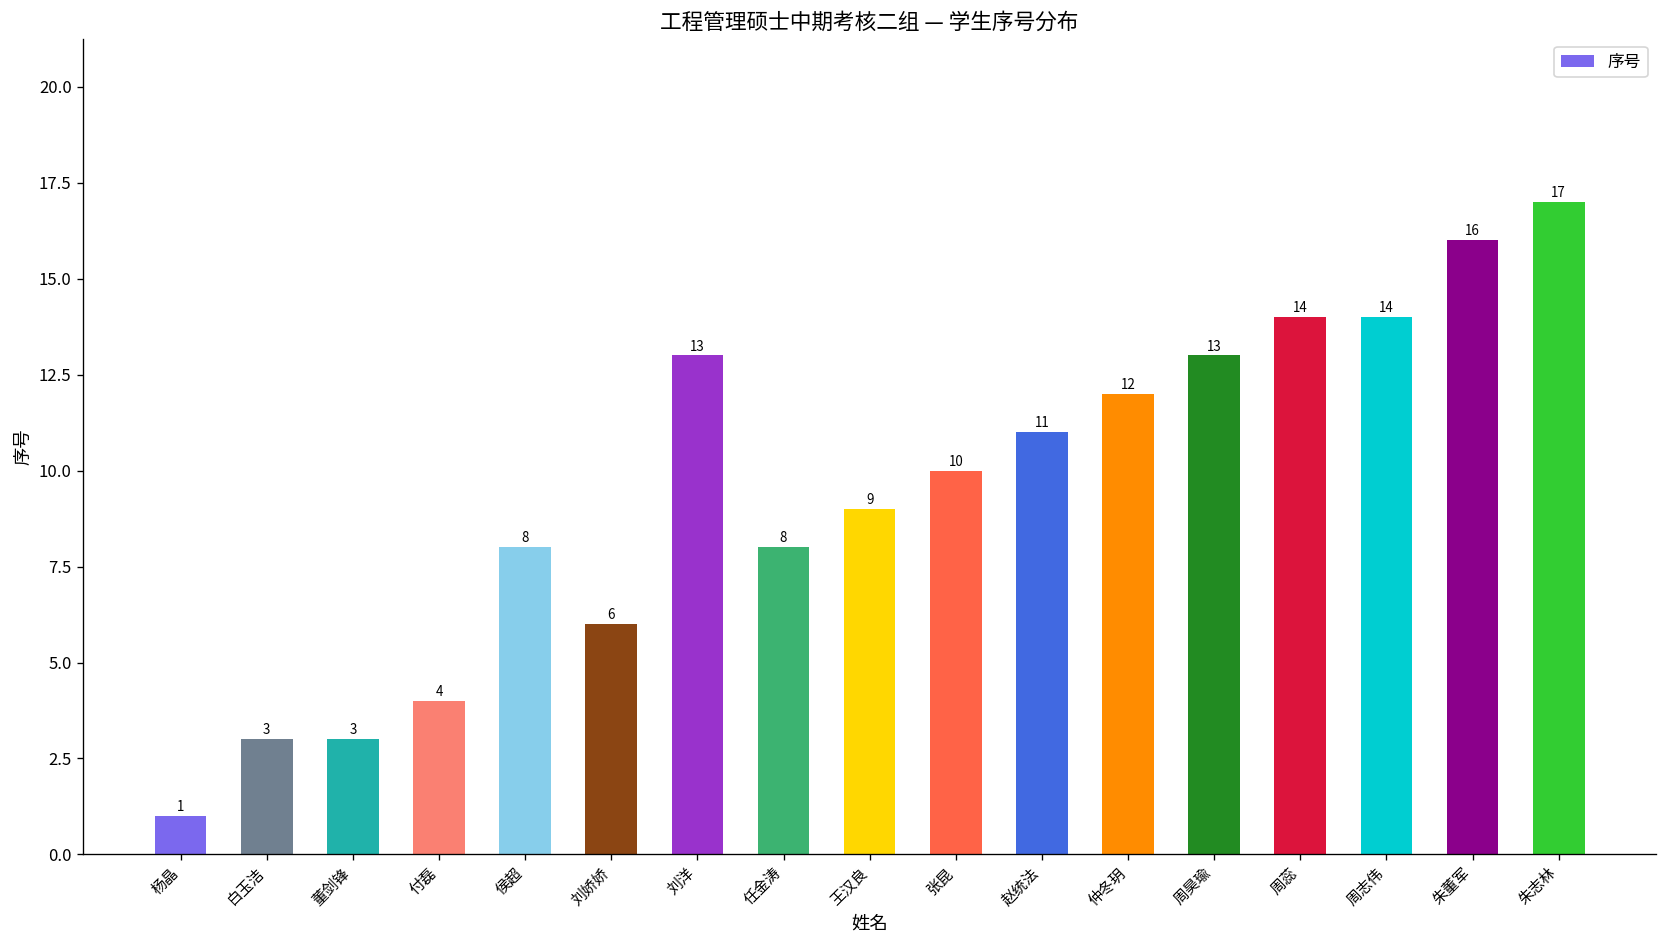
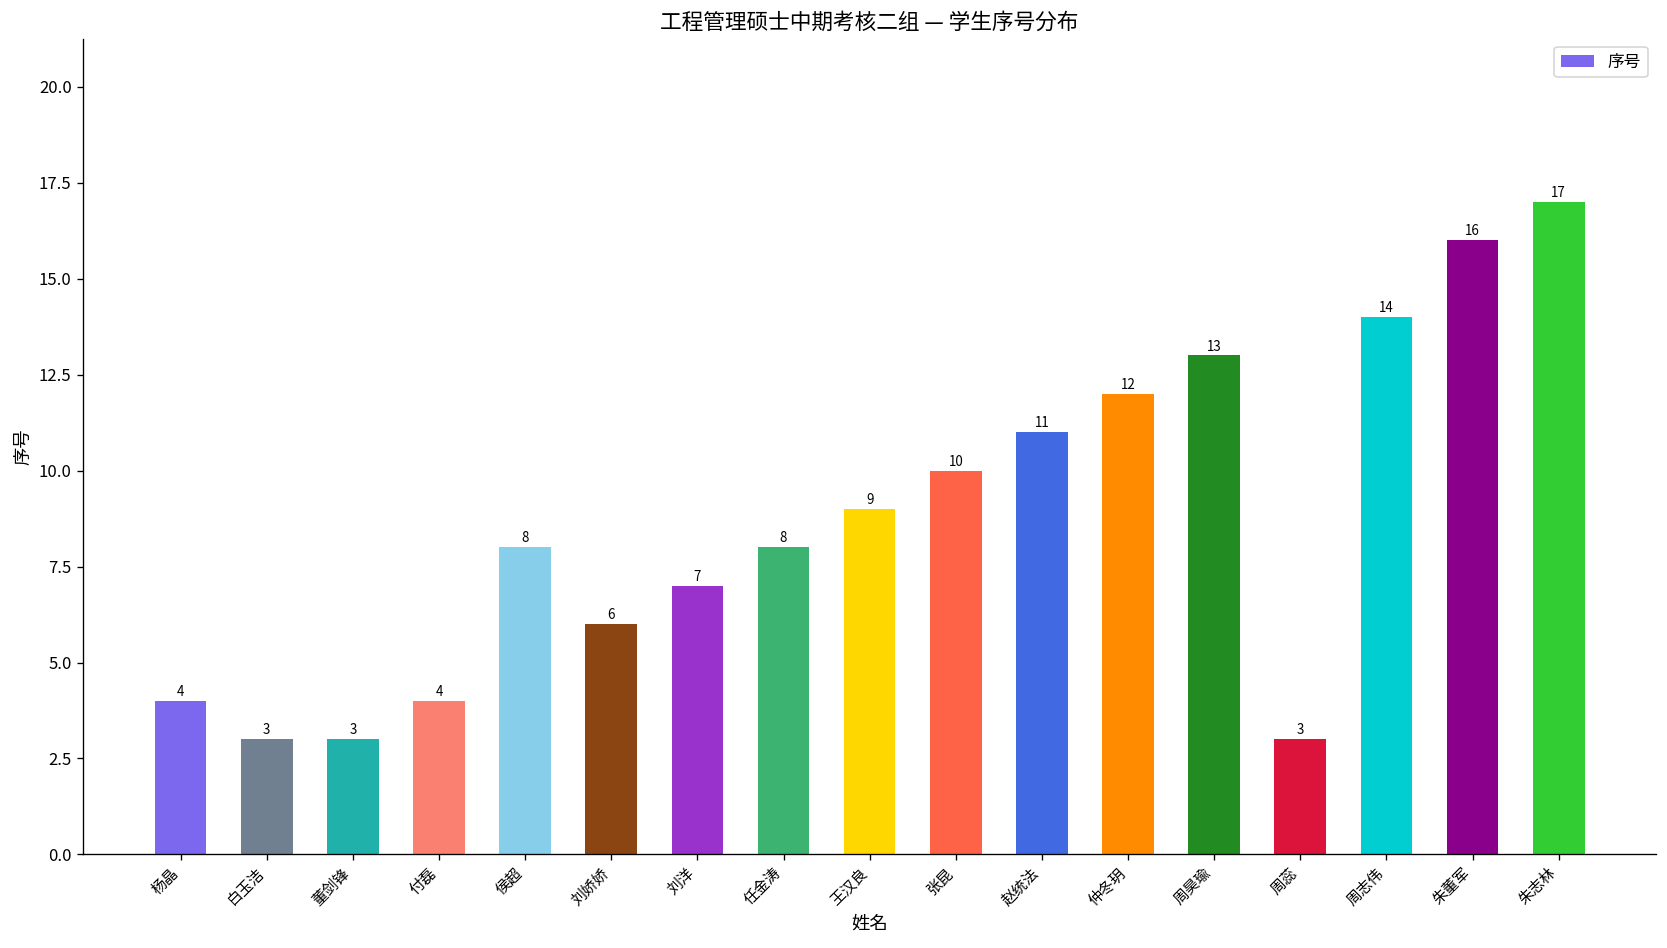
杨晶: 1 -> 4
刘洋: 13 -> 7
周蕊: 14 -> 3
